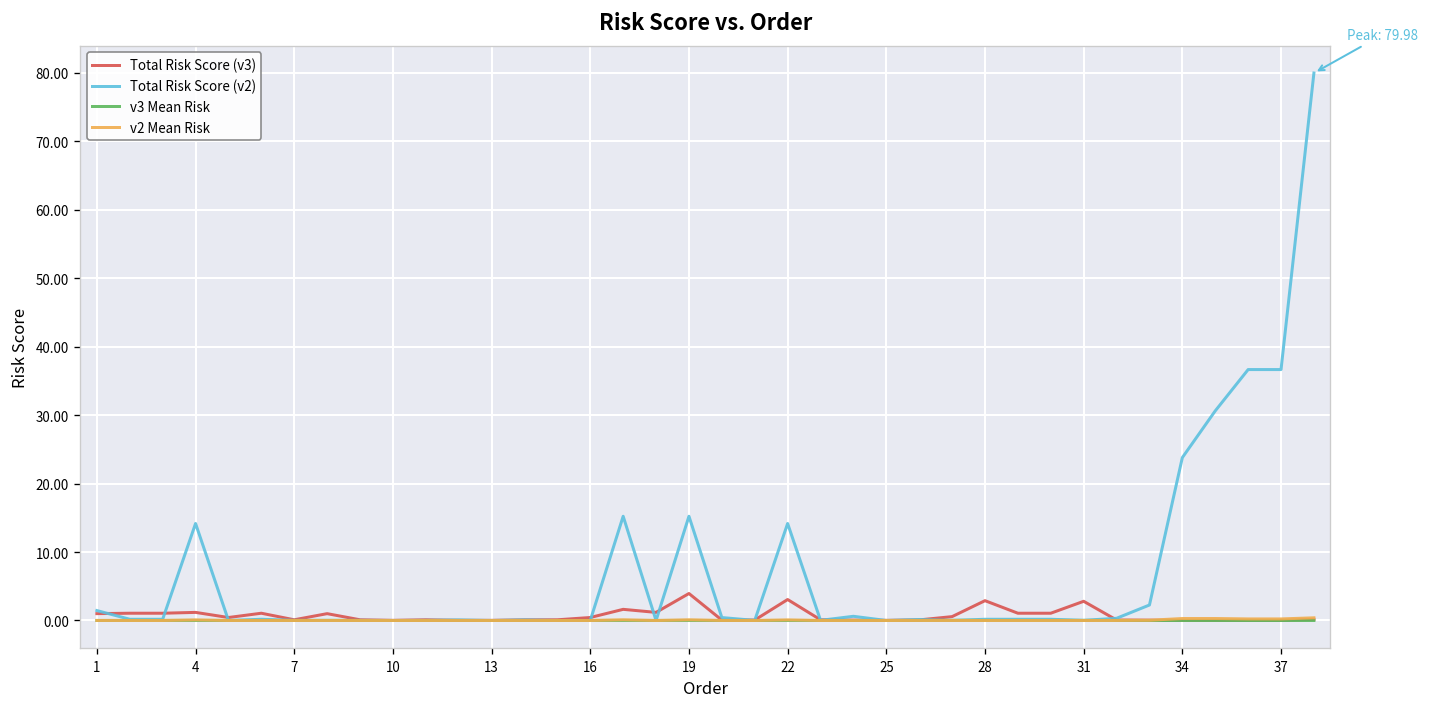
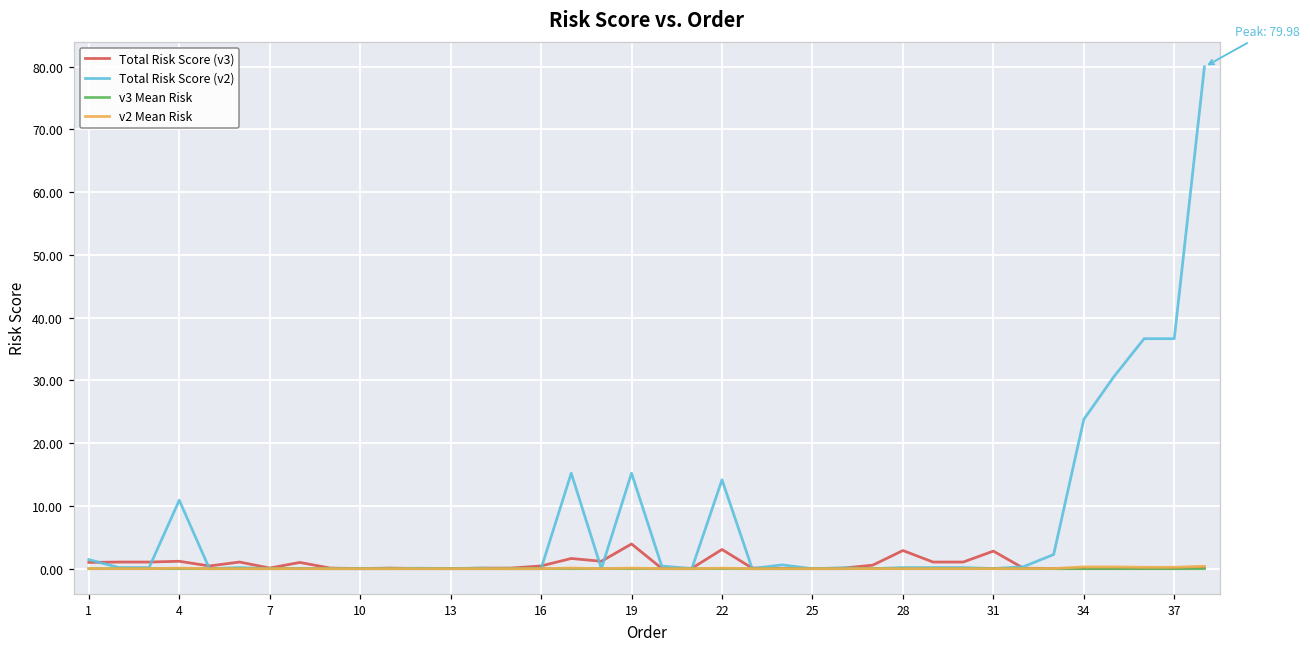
Total Risk Score (v2), 4: 14 -> 11
